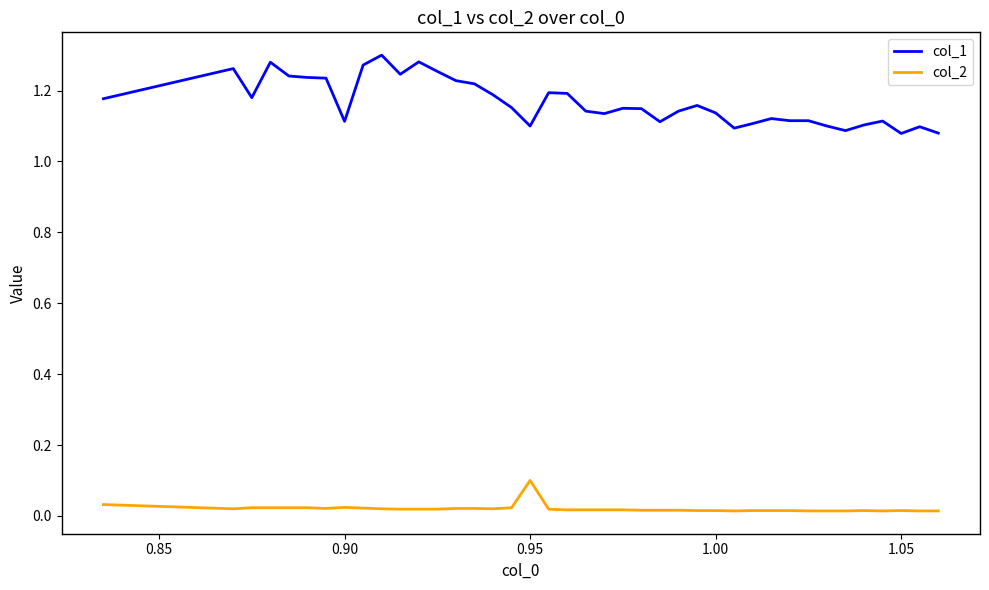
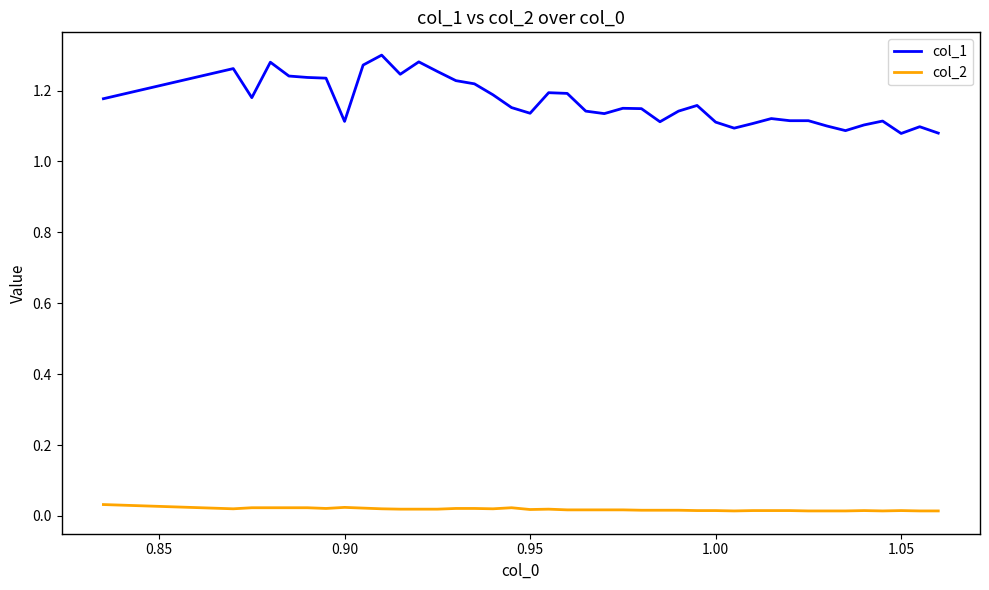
col_1, 0.95: 1.10 -> 1.14
col_2, 0.95: 0.10 -> 0.02
col_1, 1.00: 1.14 -> 1.11
